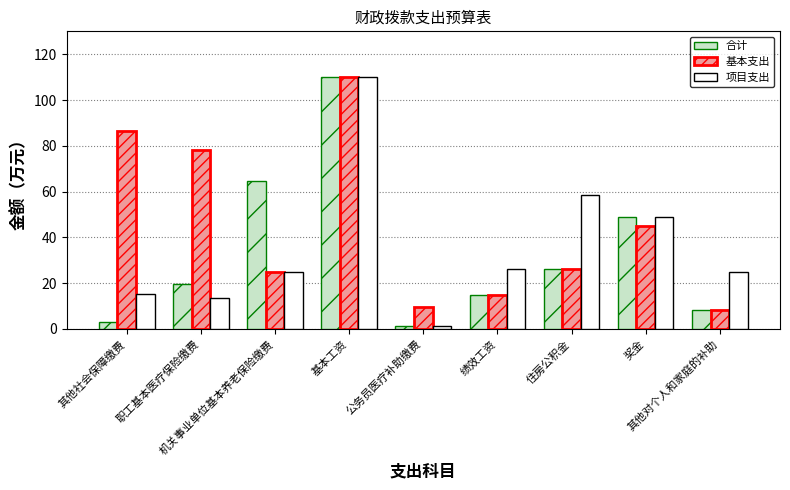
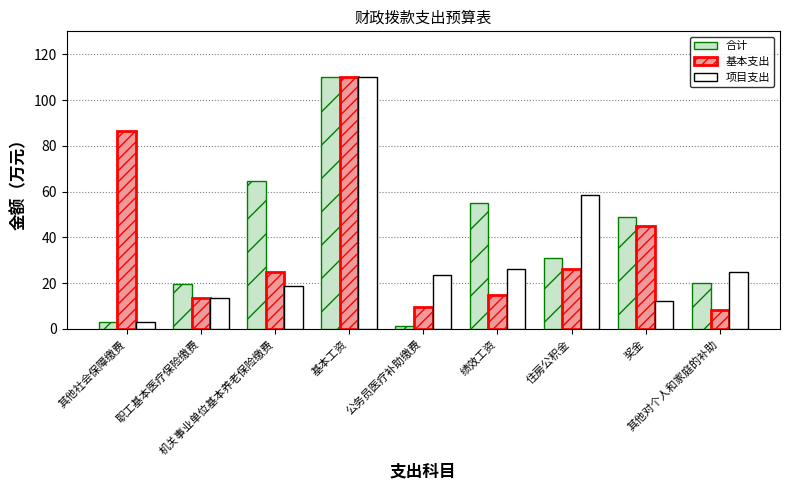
项目支出, 其他社会保障缴费: 15 -> 3
基本支出, 职工基本医疗保险缴费: 78 -> 13
项目支出, 机关事业单位基本养老保险缴费: 25 -> 19
项目支出, 公务员医疗补助缴费: 1 -> 24
合计, 绩效工资: 15 -> 55
合计, 住房公积金: 26 -> 31
项目支出, 奖金: 49 -> 12
合计, 其他对个人和家庭的补助: 8 -> 20
